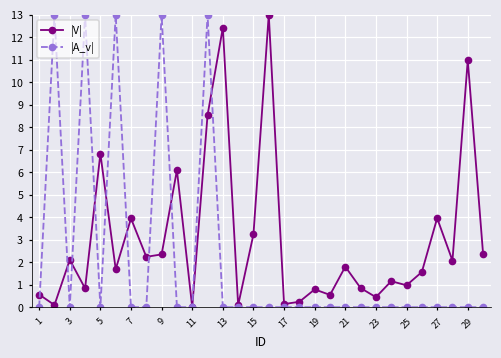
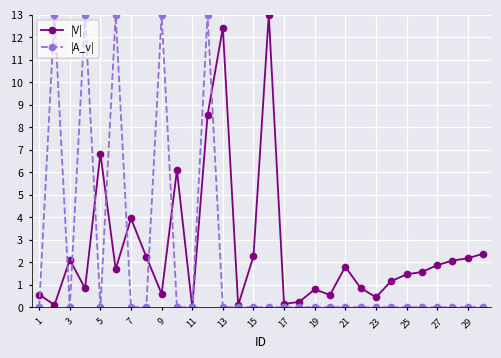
|V|, 9: 2.3 -> 0.6
|V|, 15: 3.2 -> 2.3
|V|, 25: 1.0 -> 1.5
|V|, 27: 4.0 -> 1.9
|V|, 29: 11.0 -> 2.2
